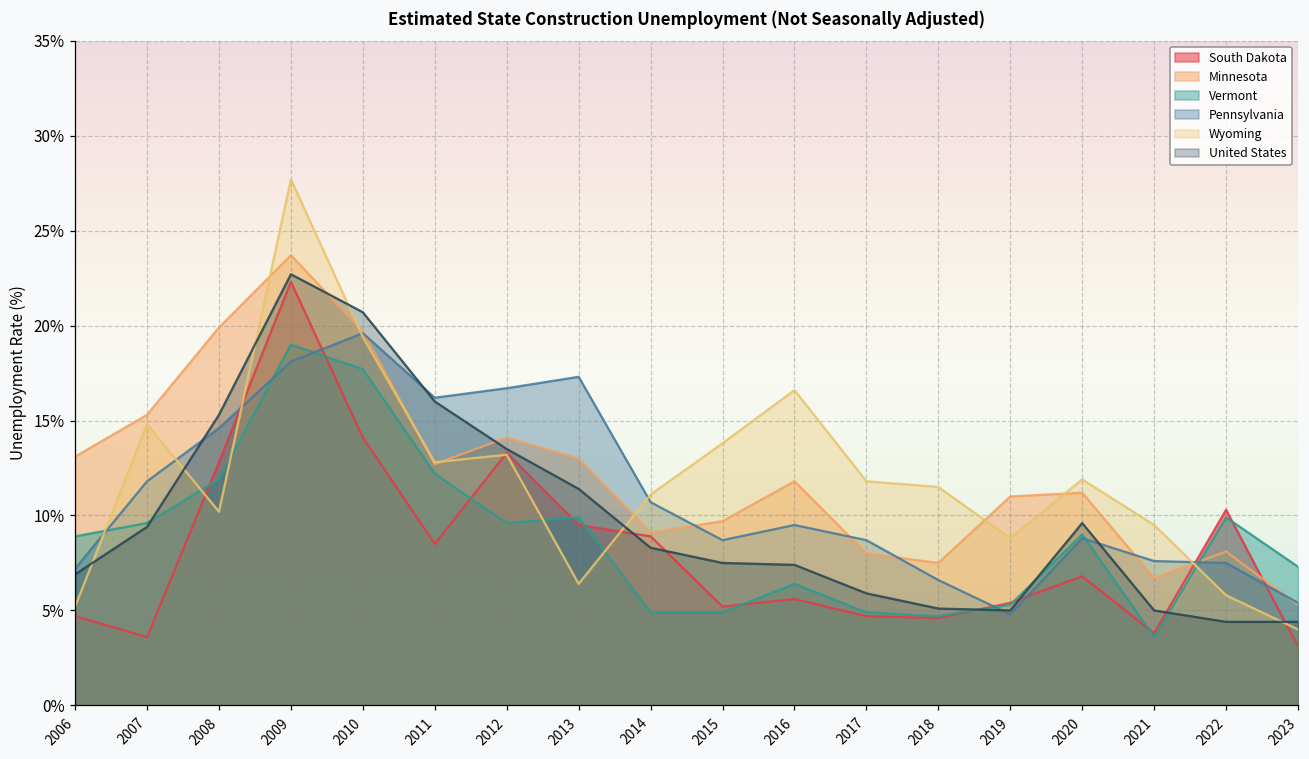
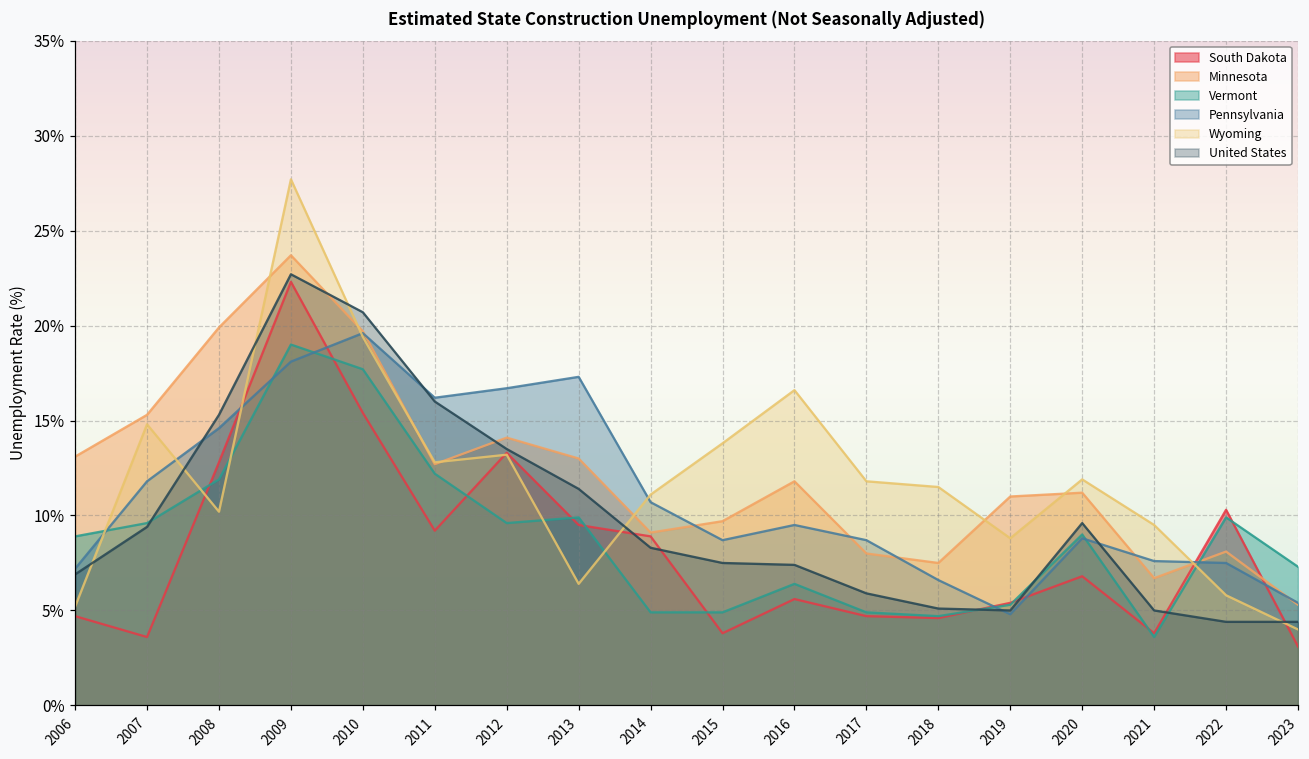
South Dakota, 2010: 14.1% -> 15.4%
South Dakota, 2011: 8.5% -> 9.2%
South Dakota, 2015: 5.2% -> 3.8%
